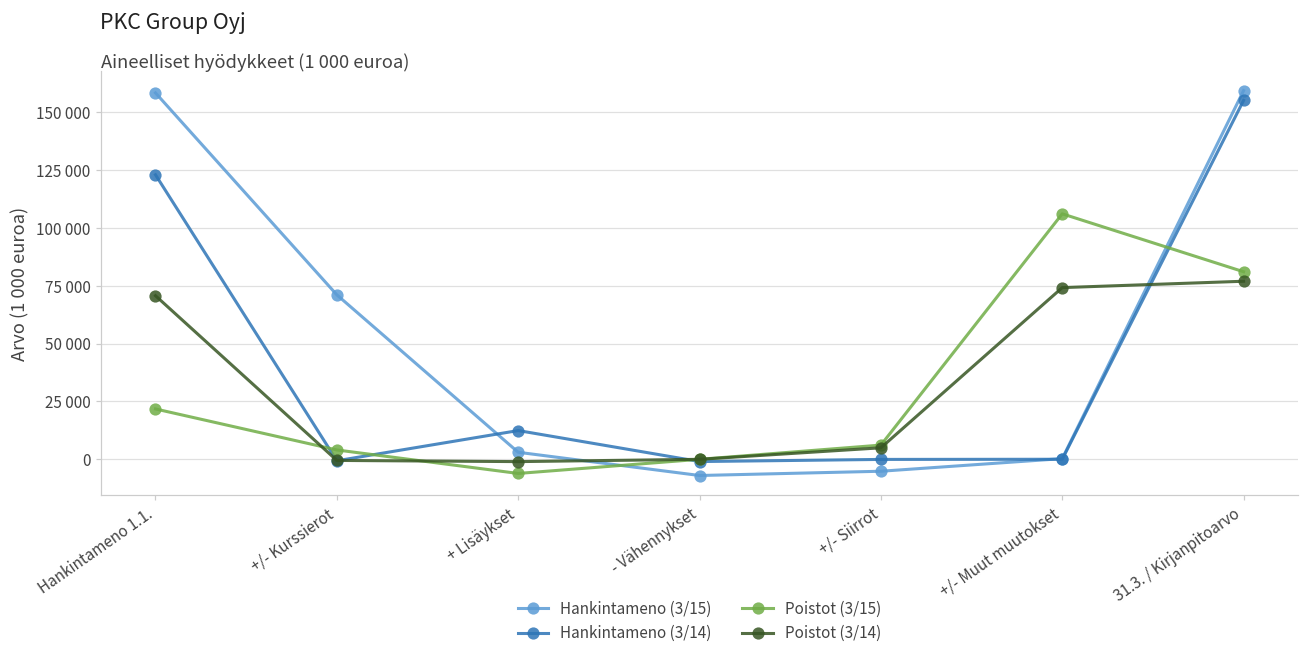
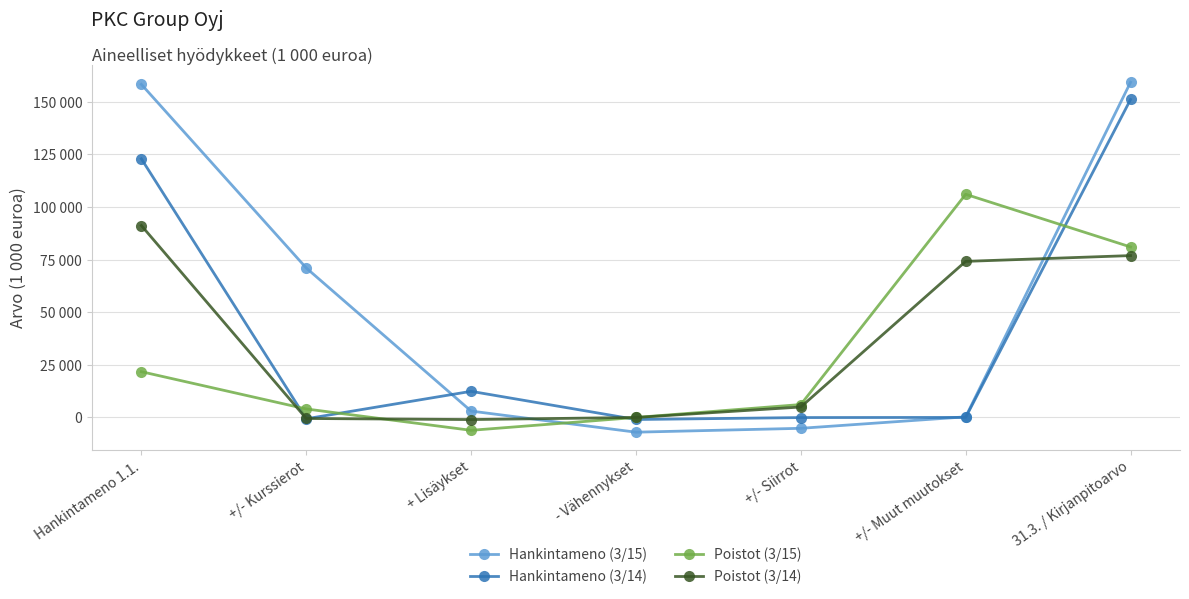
Poistot (3/14), Hankintameno 1.1.: 71000 -> 91000
Hankintameno (3/14), 31.3. / Kirjanpitoarvo: 155000 -> 151000
